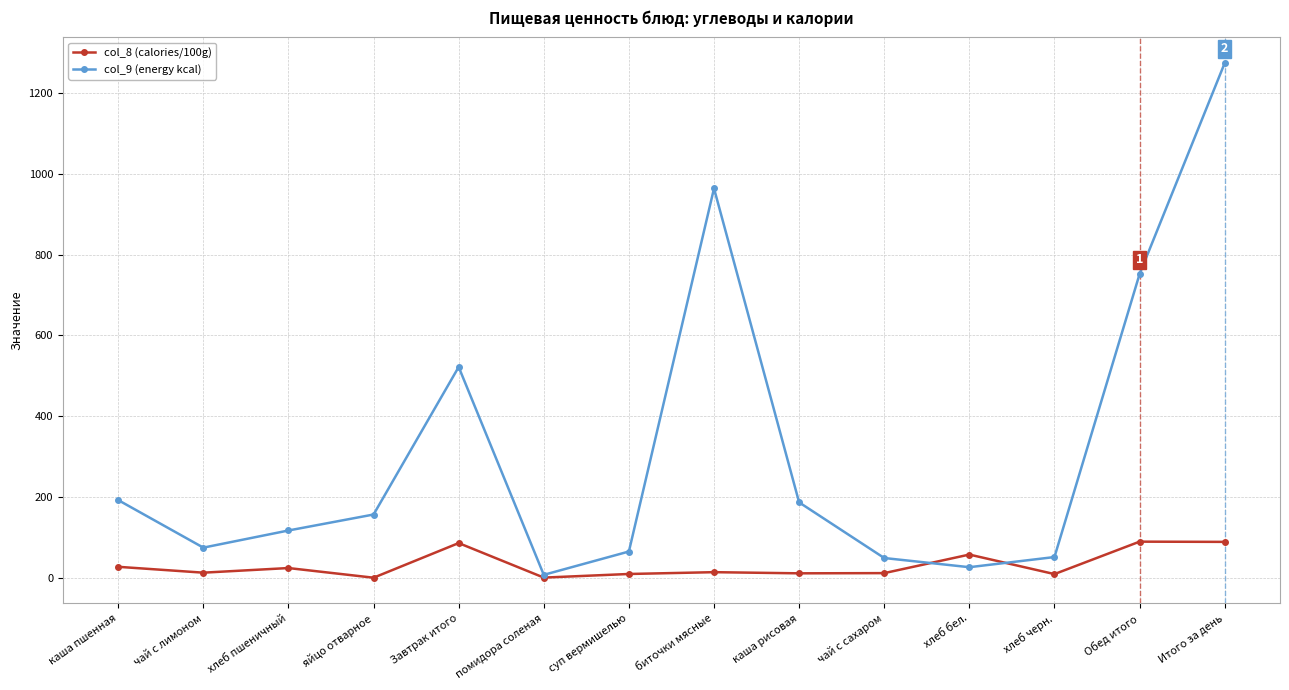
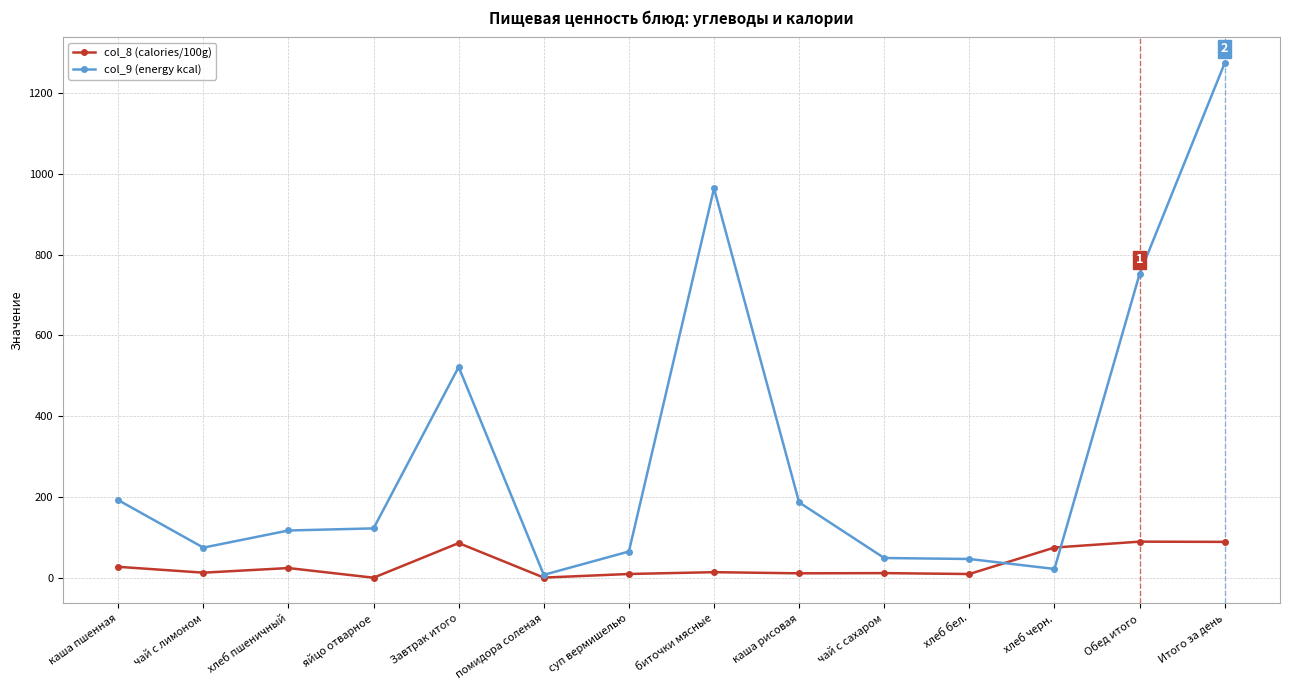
col_9 (energy kcal), яйцо отварное: 160 -> 120
col_8 (calories/100g), хлеб бел.: 60 -> 10
col_9 (energy kcal), хлеб бел.: 30 -> 50
col_8 (calories/100g), хлеб черн.: 10 -> 80
col_9 (energy kcal), хлеб черн.: 50 -> 20
